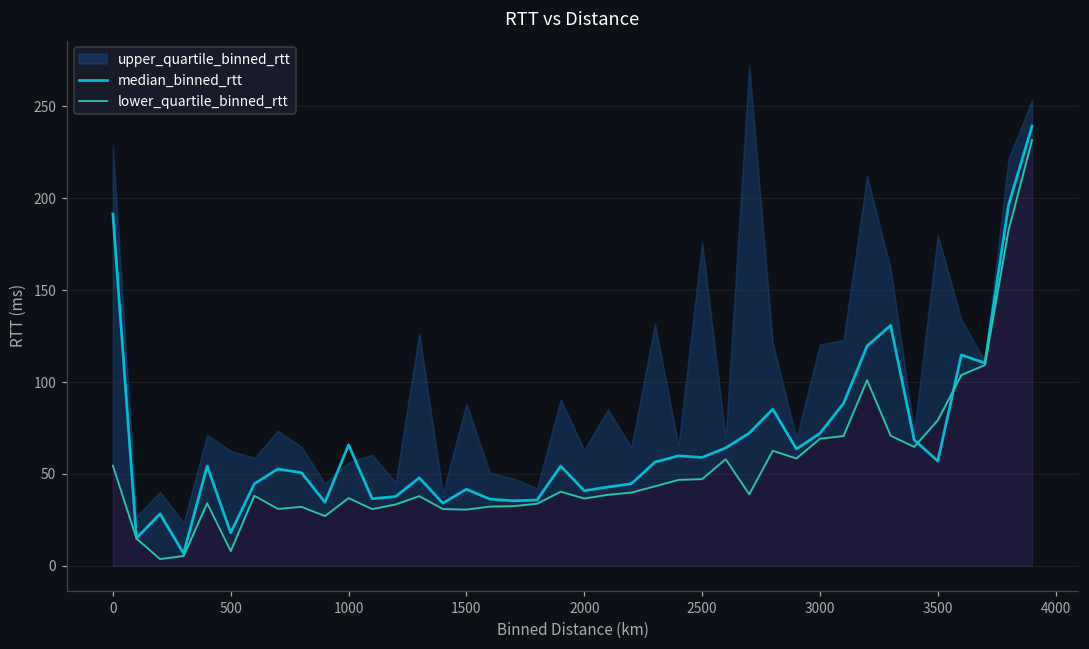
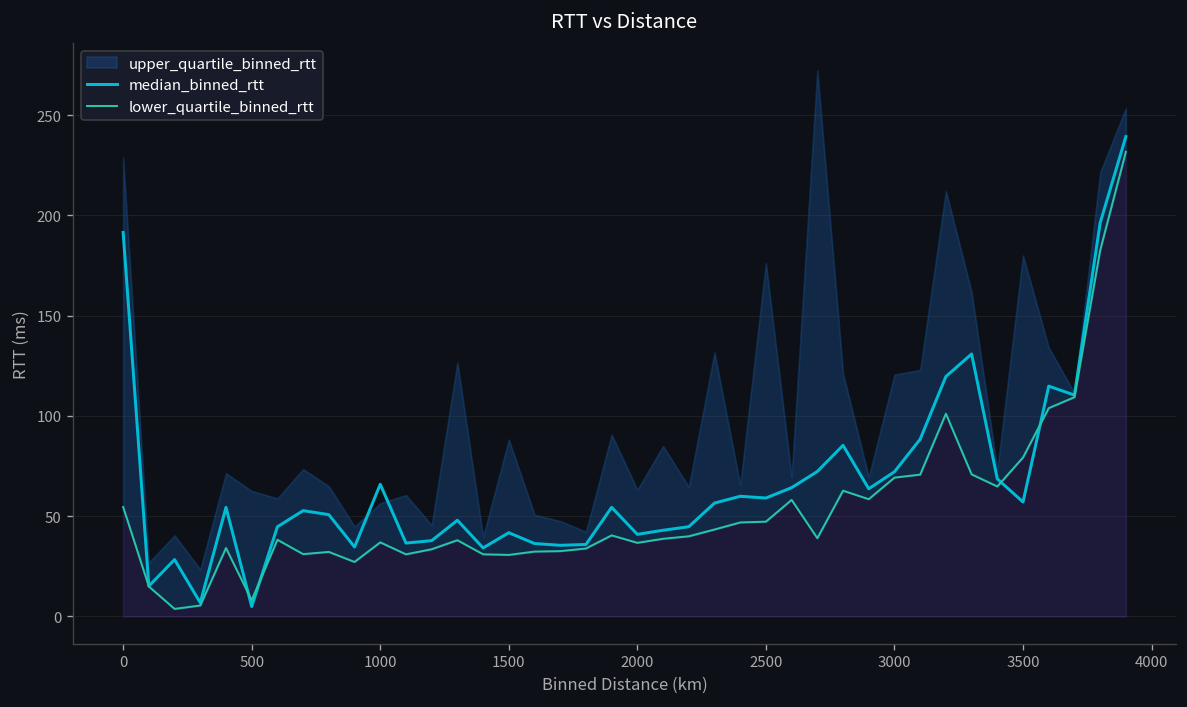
median_binned_rtt, 500: 18 -> 5
